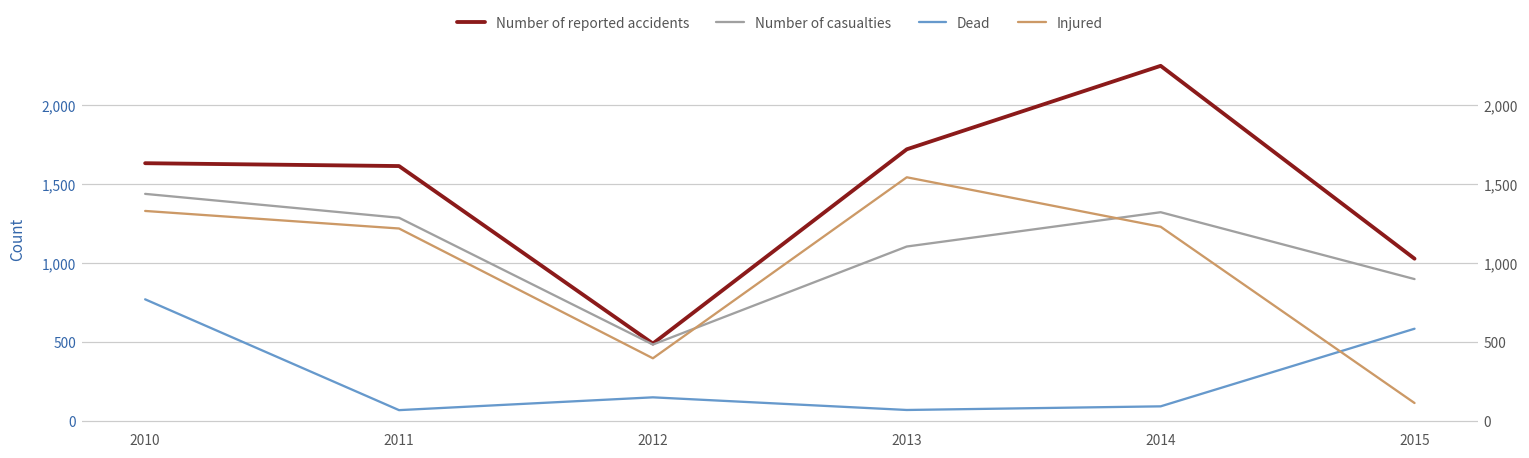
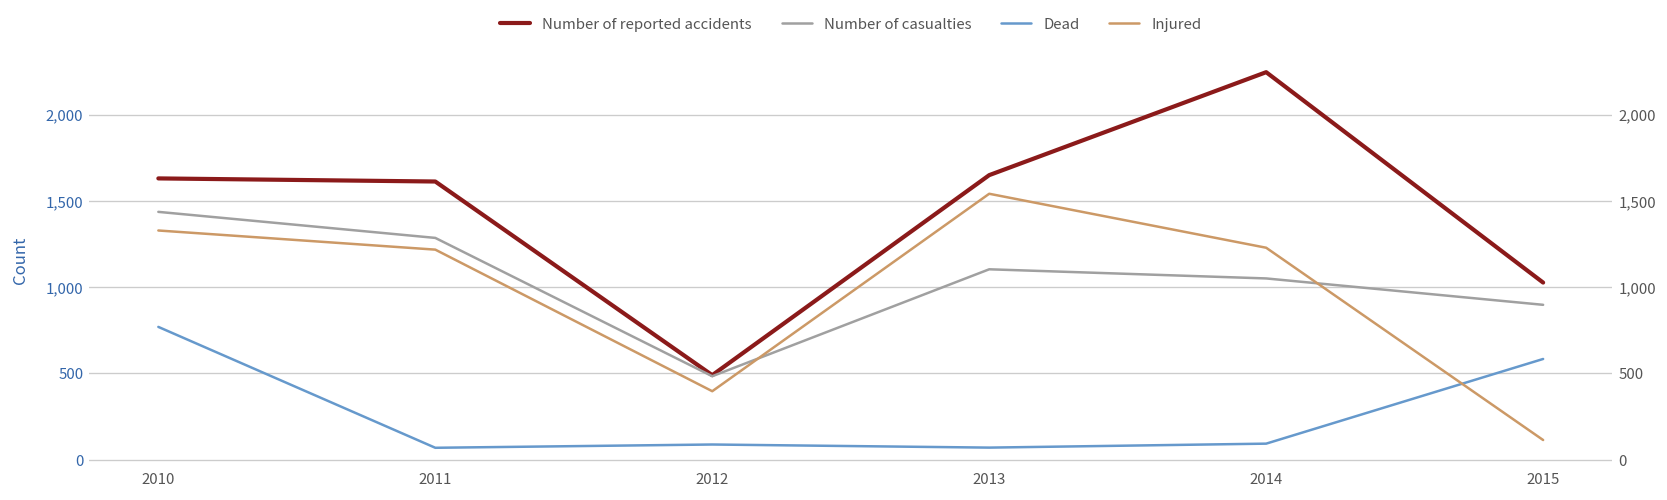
Dead, 2012: 150 -> 90
Number of reported accidents, 2013: 1,720 -> 1,650
Number of casualties, 2014: 1,320 -> 1,050
